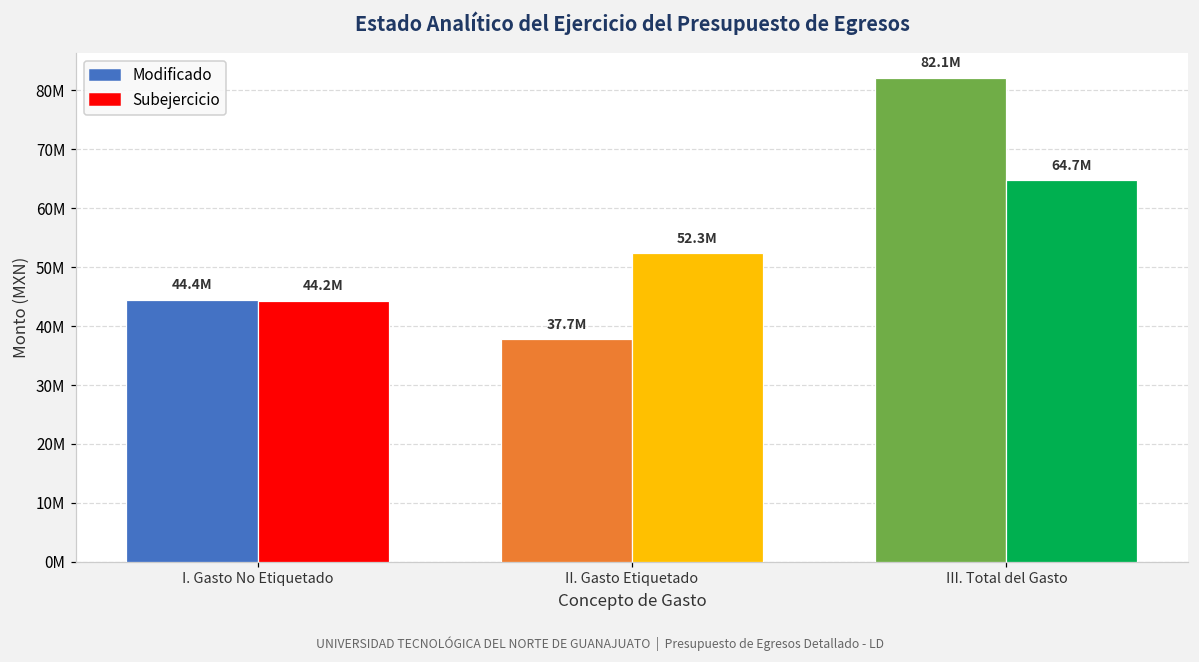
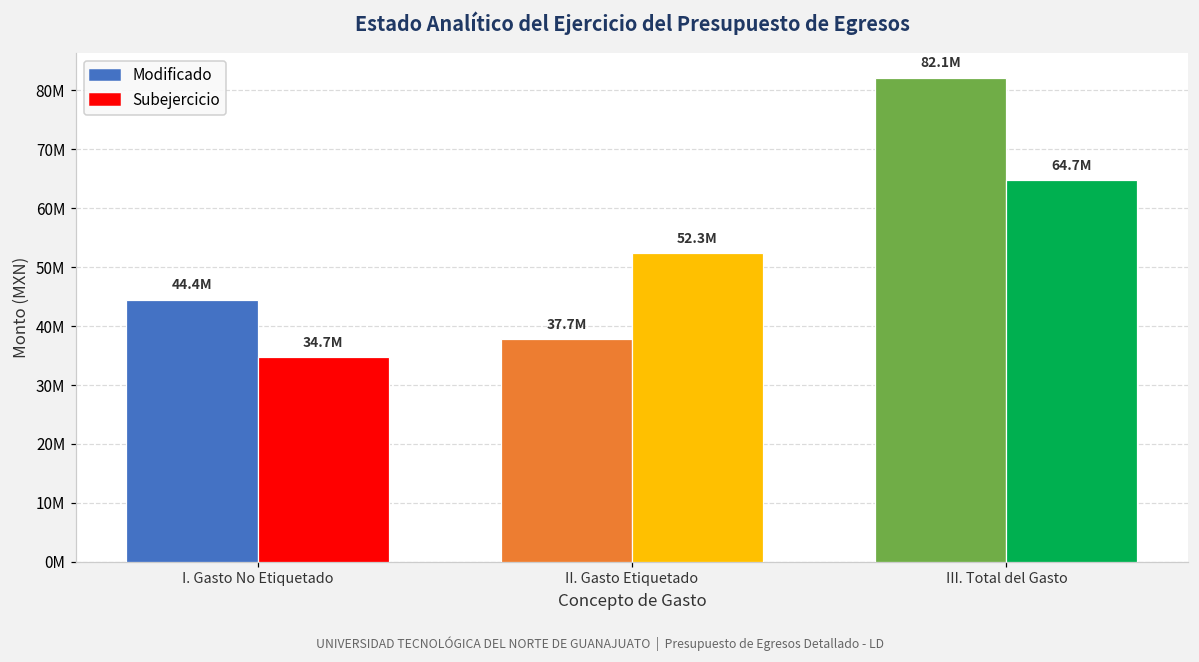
Subejercicio, I. Gasto No Etiquetado: 44.2M -> 34.7M
